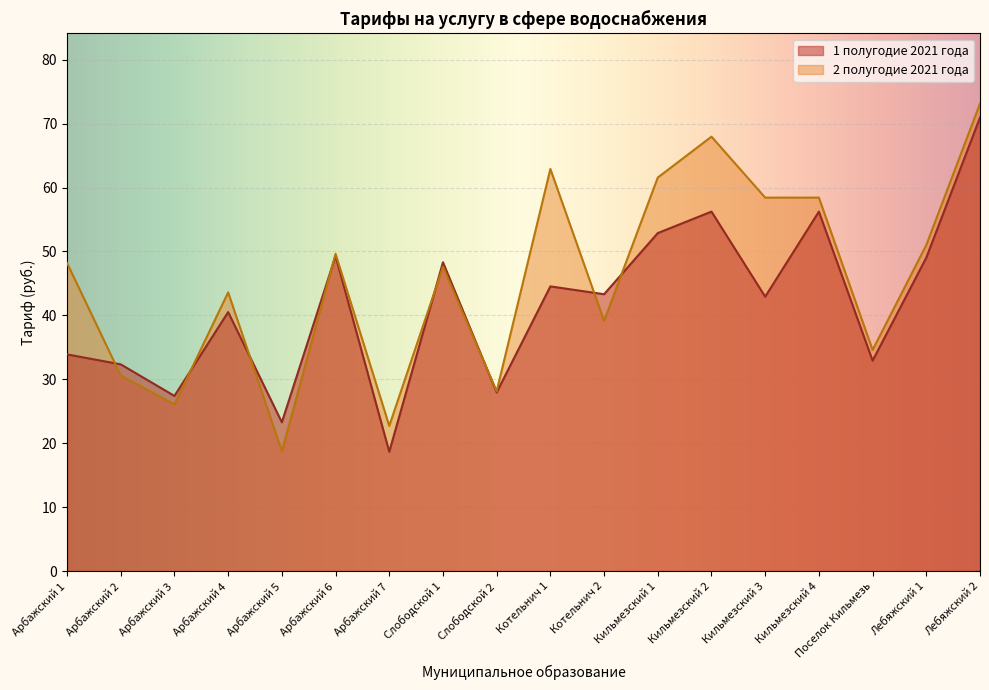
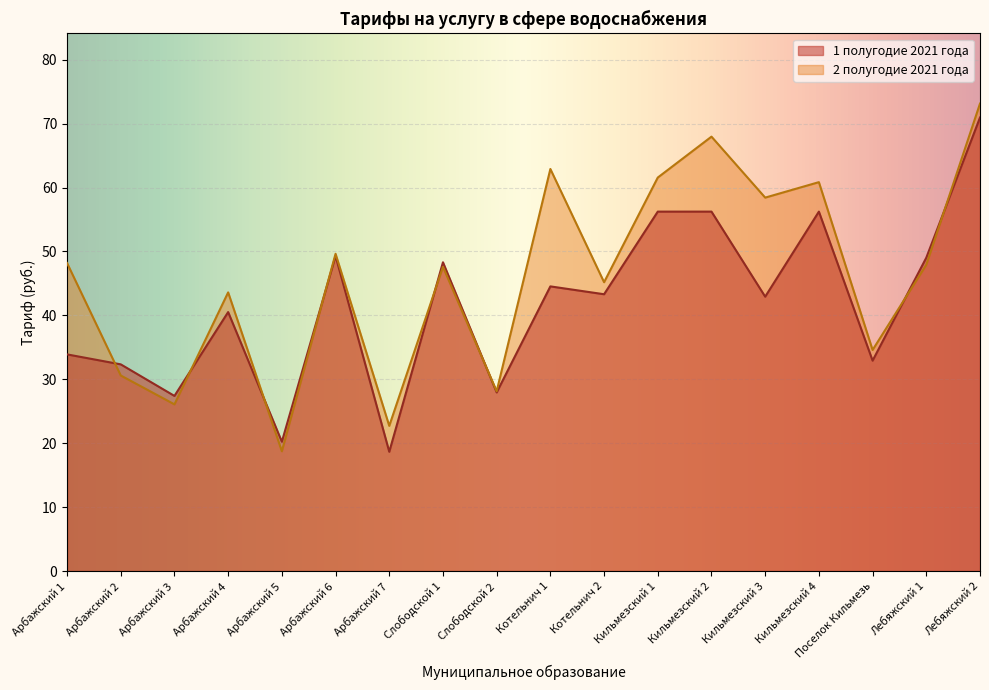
1 полугодие 2021 года, Арбажский 5: 23 -> 20
2 полугодие 2021 года, Котельнич 2: 39 -> 45
1 полугодие 2021 года, Кильмезский 1: 53 -> 56
2 полугодие 2021 года, Кильмезский 4: 58 -> 61
2 полугодие 2021 года, Лебяжский 1: 51 -> 48
